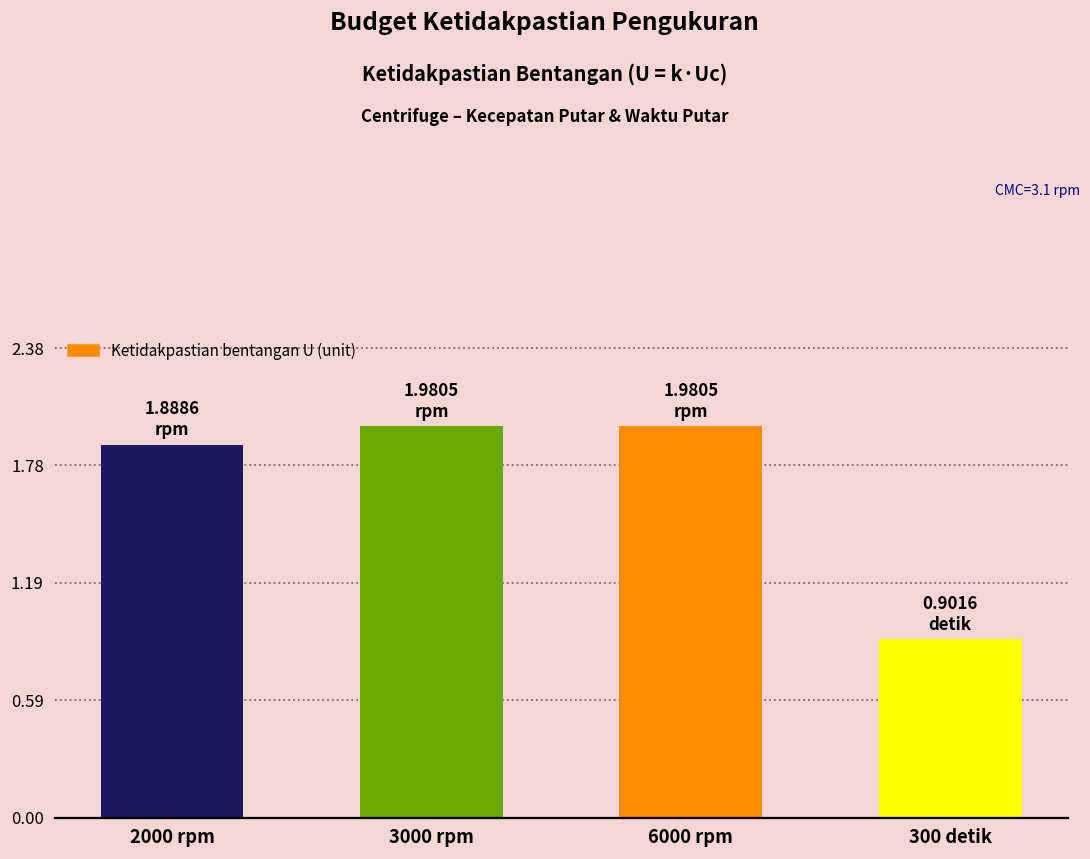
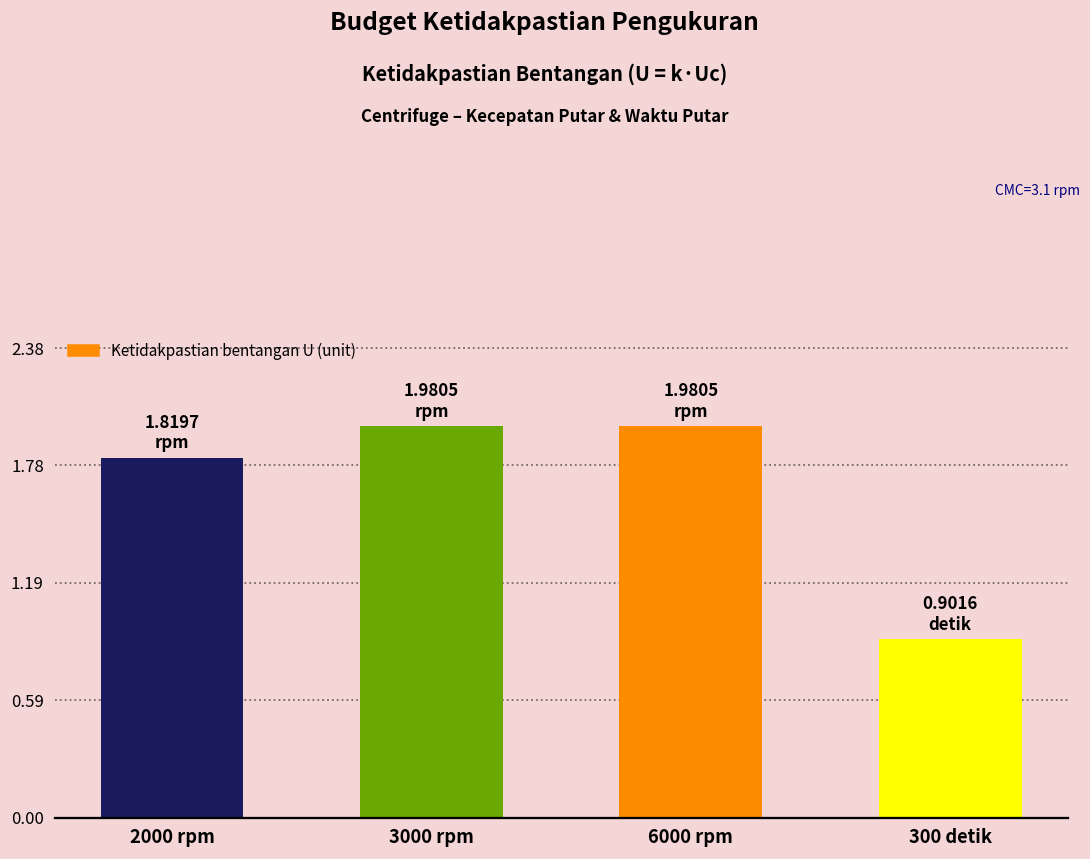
2000 rpm: 1.8886 -> 1.8197
